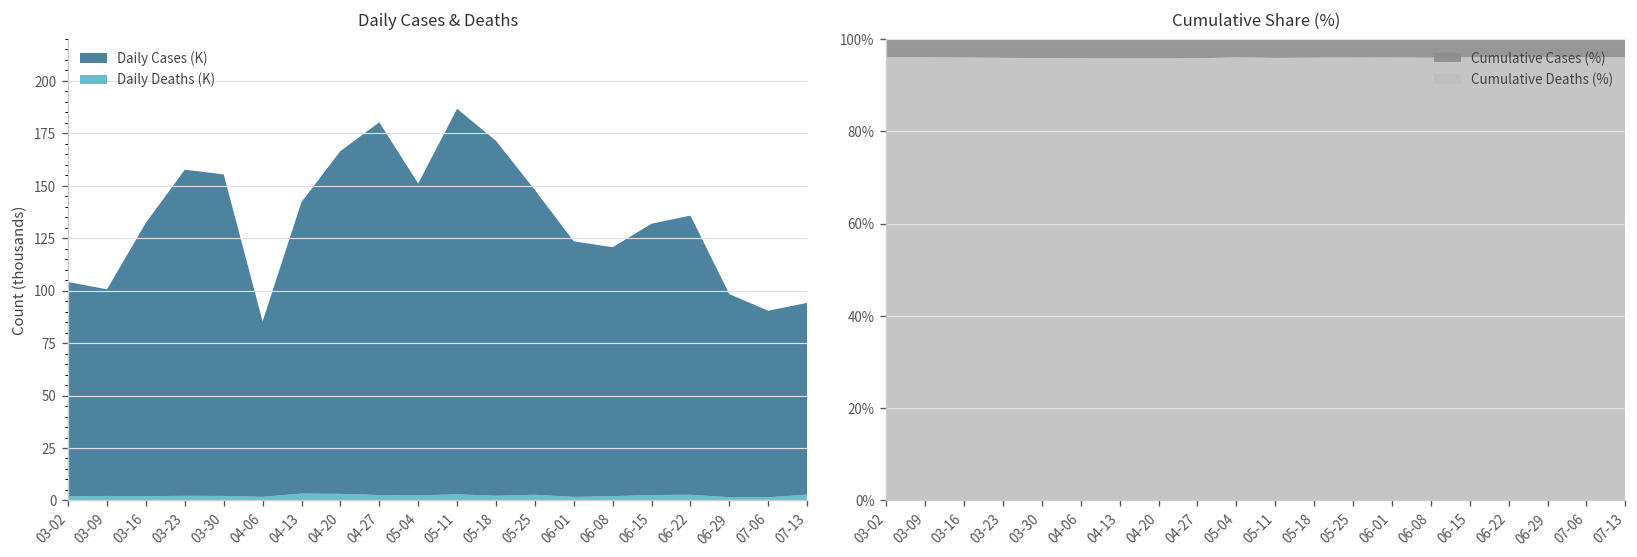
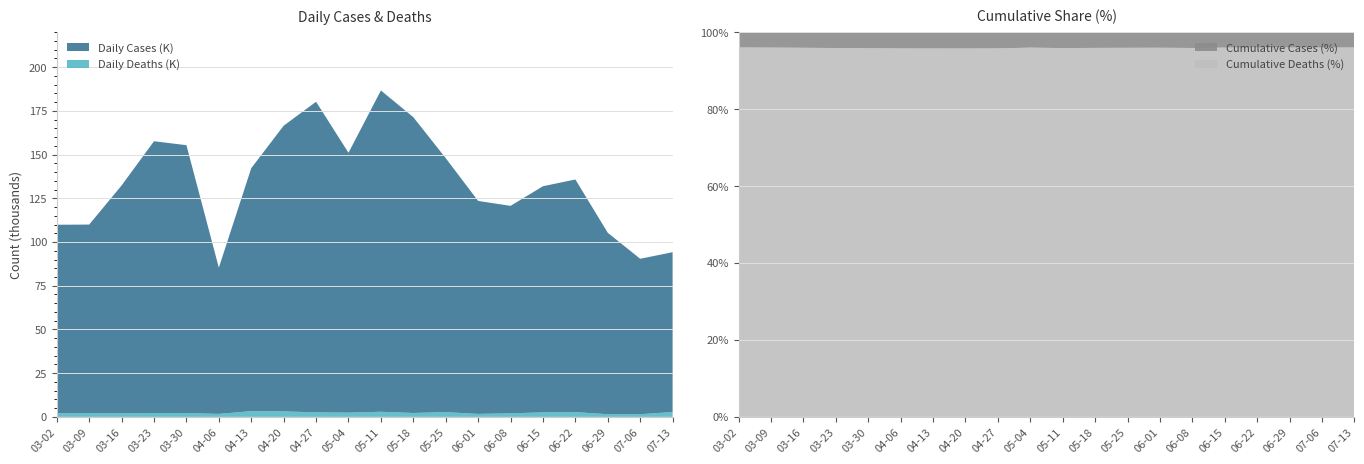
Daily Cases & Deaths, Daily Cases (K), 03-02: 102 -> 108
Daily Cases & Deaths, Daily Cases (K), 03-09: 98 -> 108
Daily Cases & Deaths, Daily Cases (K), 06-29: 97 -> 104
